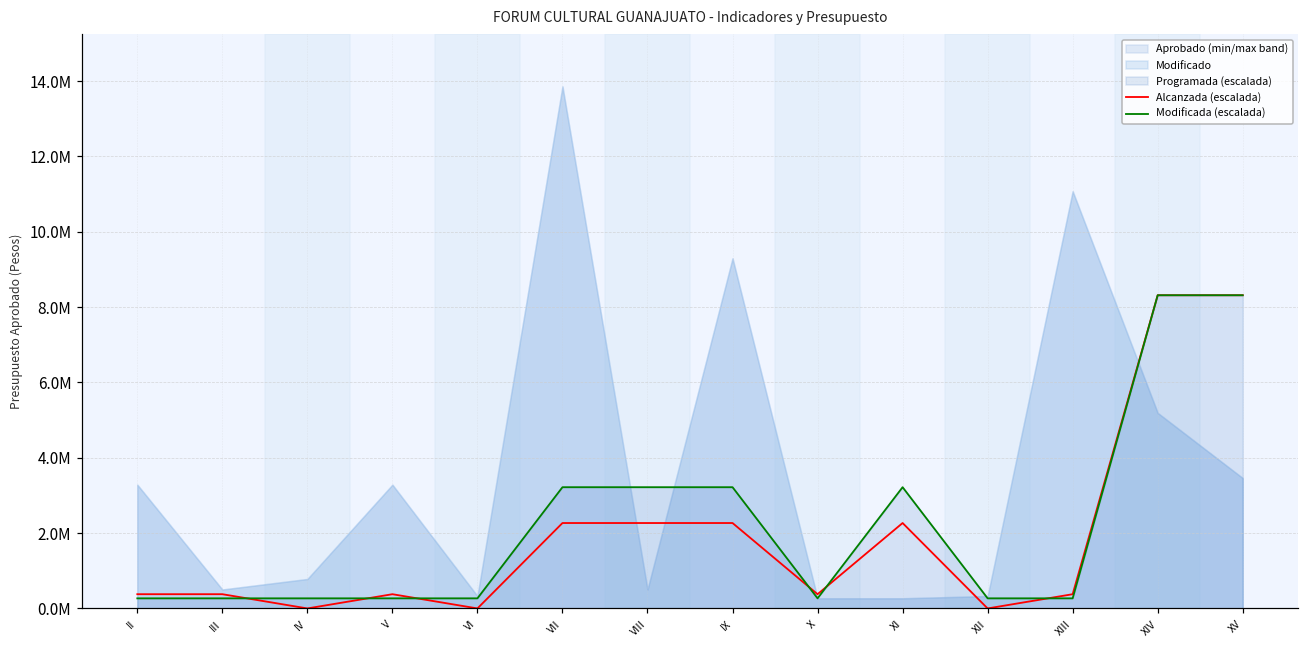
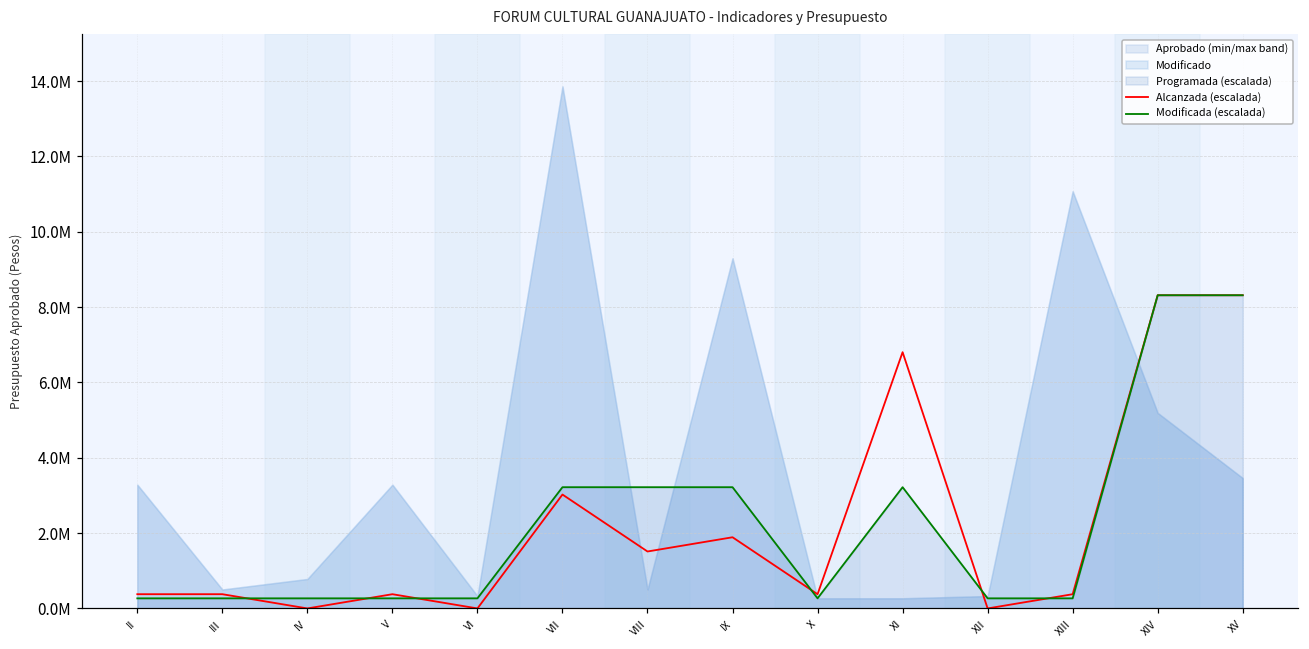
Alcanzada (escalada), VII: 2300000 -> 3000000
Alcanzada (escalada), VIII: 2300000 -> 1500000
Alcanzada (escalada), IX: 2300000 -> 1900000
Alcanzada (escalada), XI: 2300000 -> 6800000
